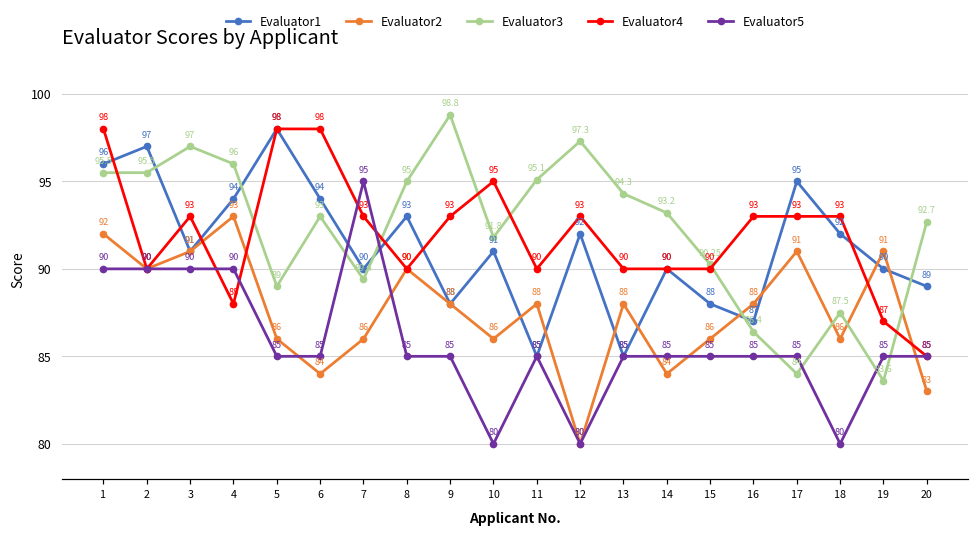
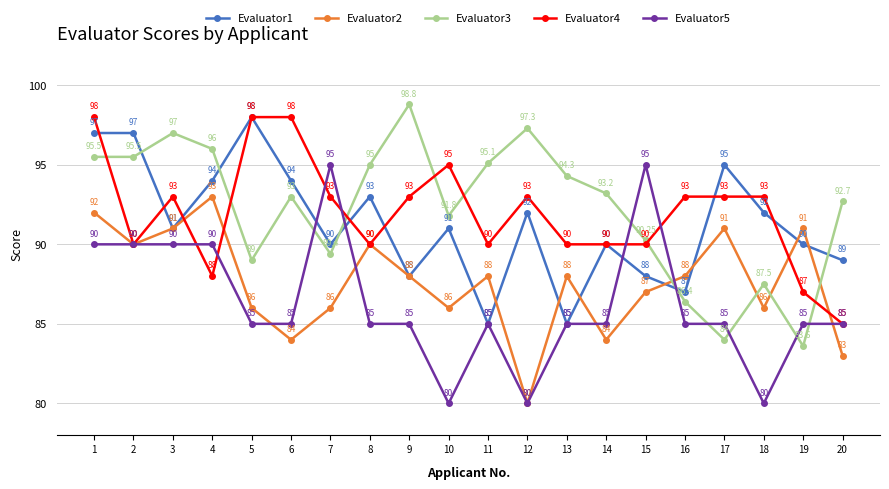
Evaluator1, 1: 96 -> 97
Evaluator2, 15: 86 -> 87
Evaluator5, 15: 85 -> 95
